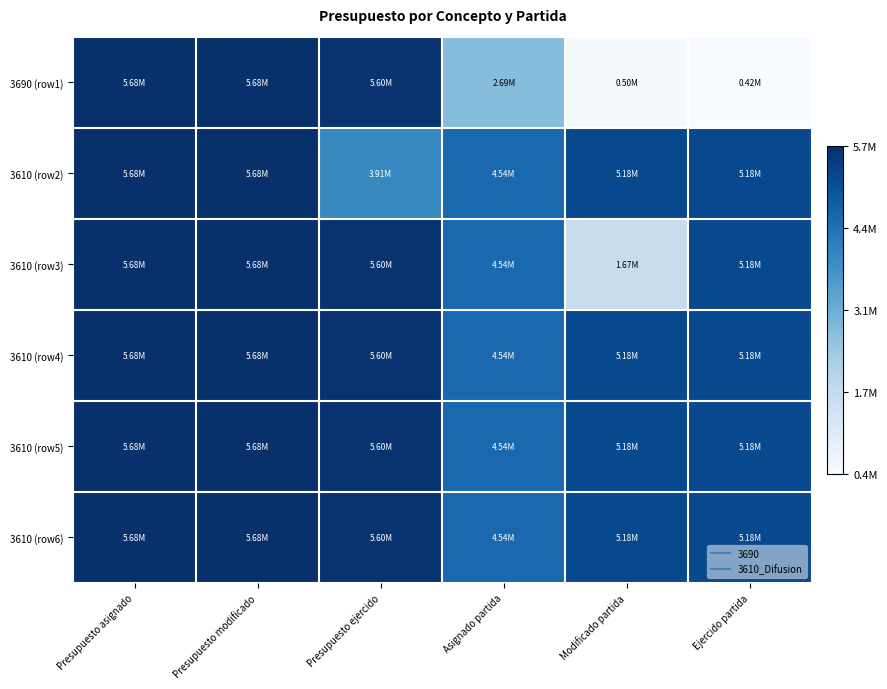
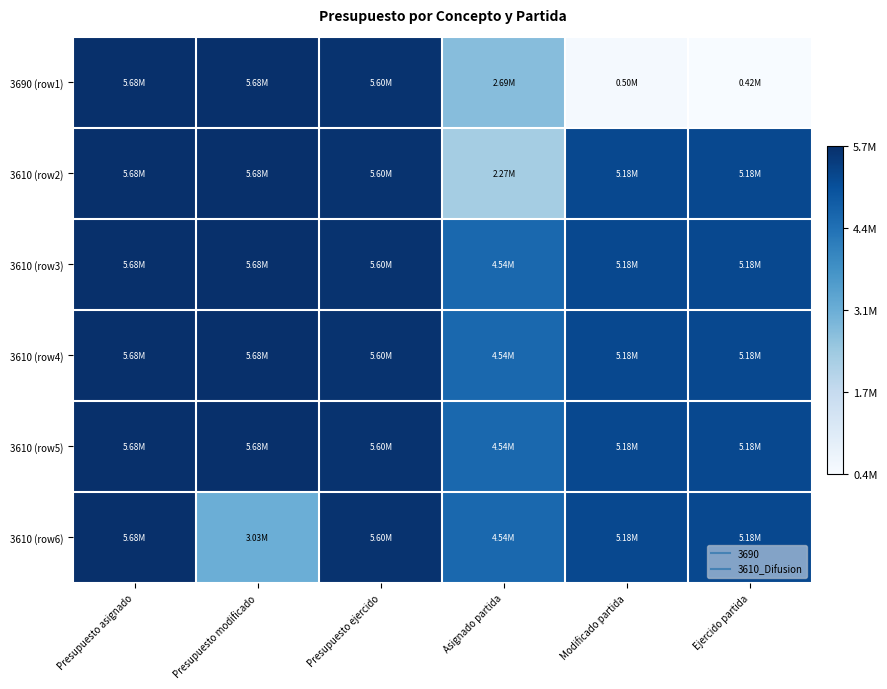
3610 (row2), Presupuesto ejercido: 3.91M -> 5.60M
3610 (row2), Asignado partida: 4.54M -> 2.27M
3610 (row3), Modificado partida: 1.67M -> 5.18M
3610 (row6), Presupuesto modificado: 5.68M -> 3.03M
